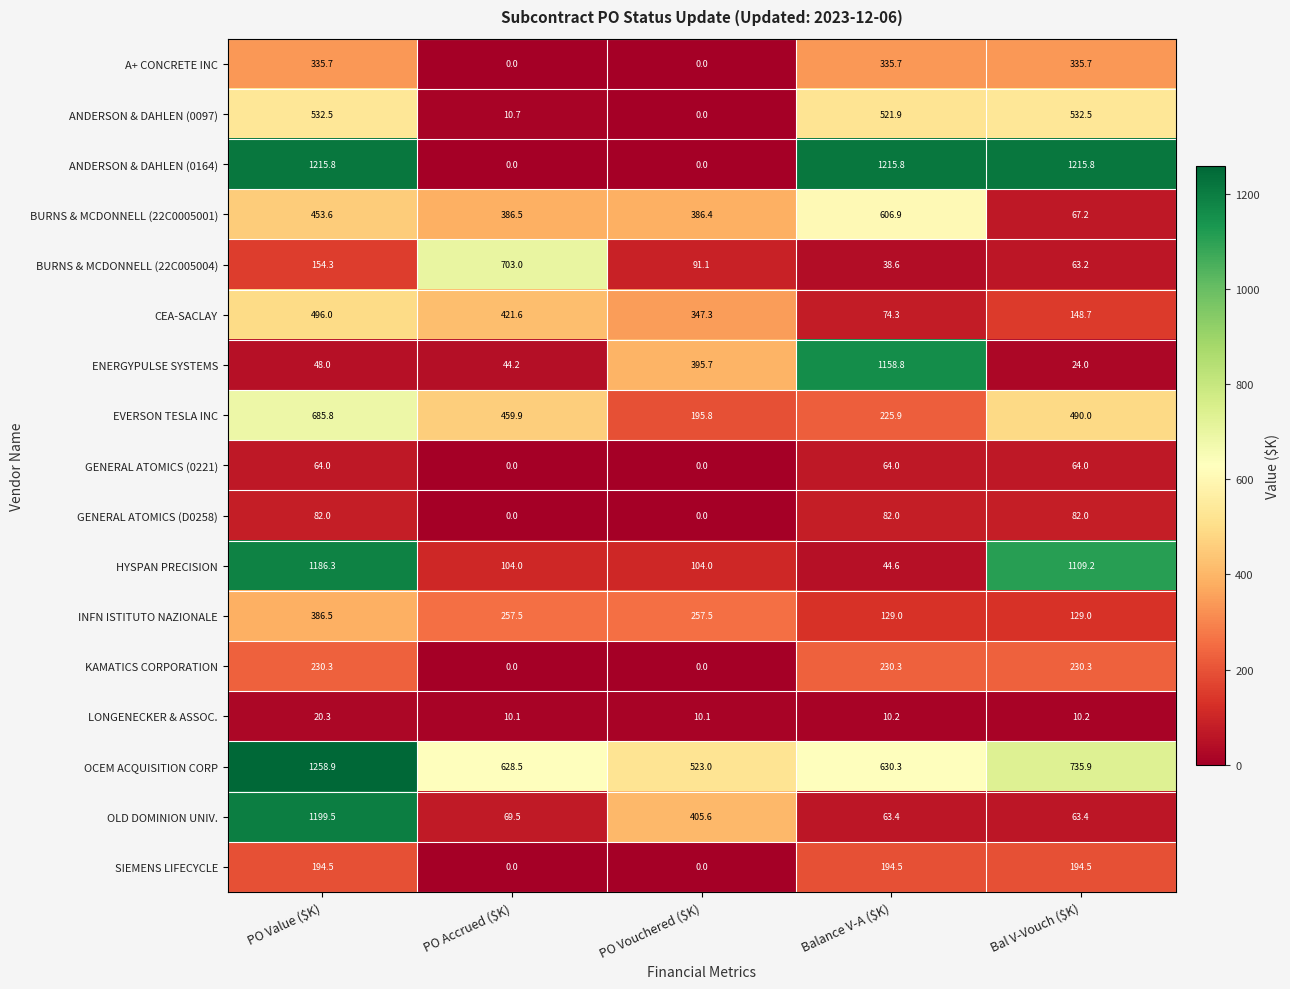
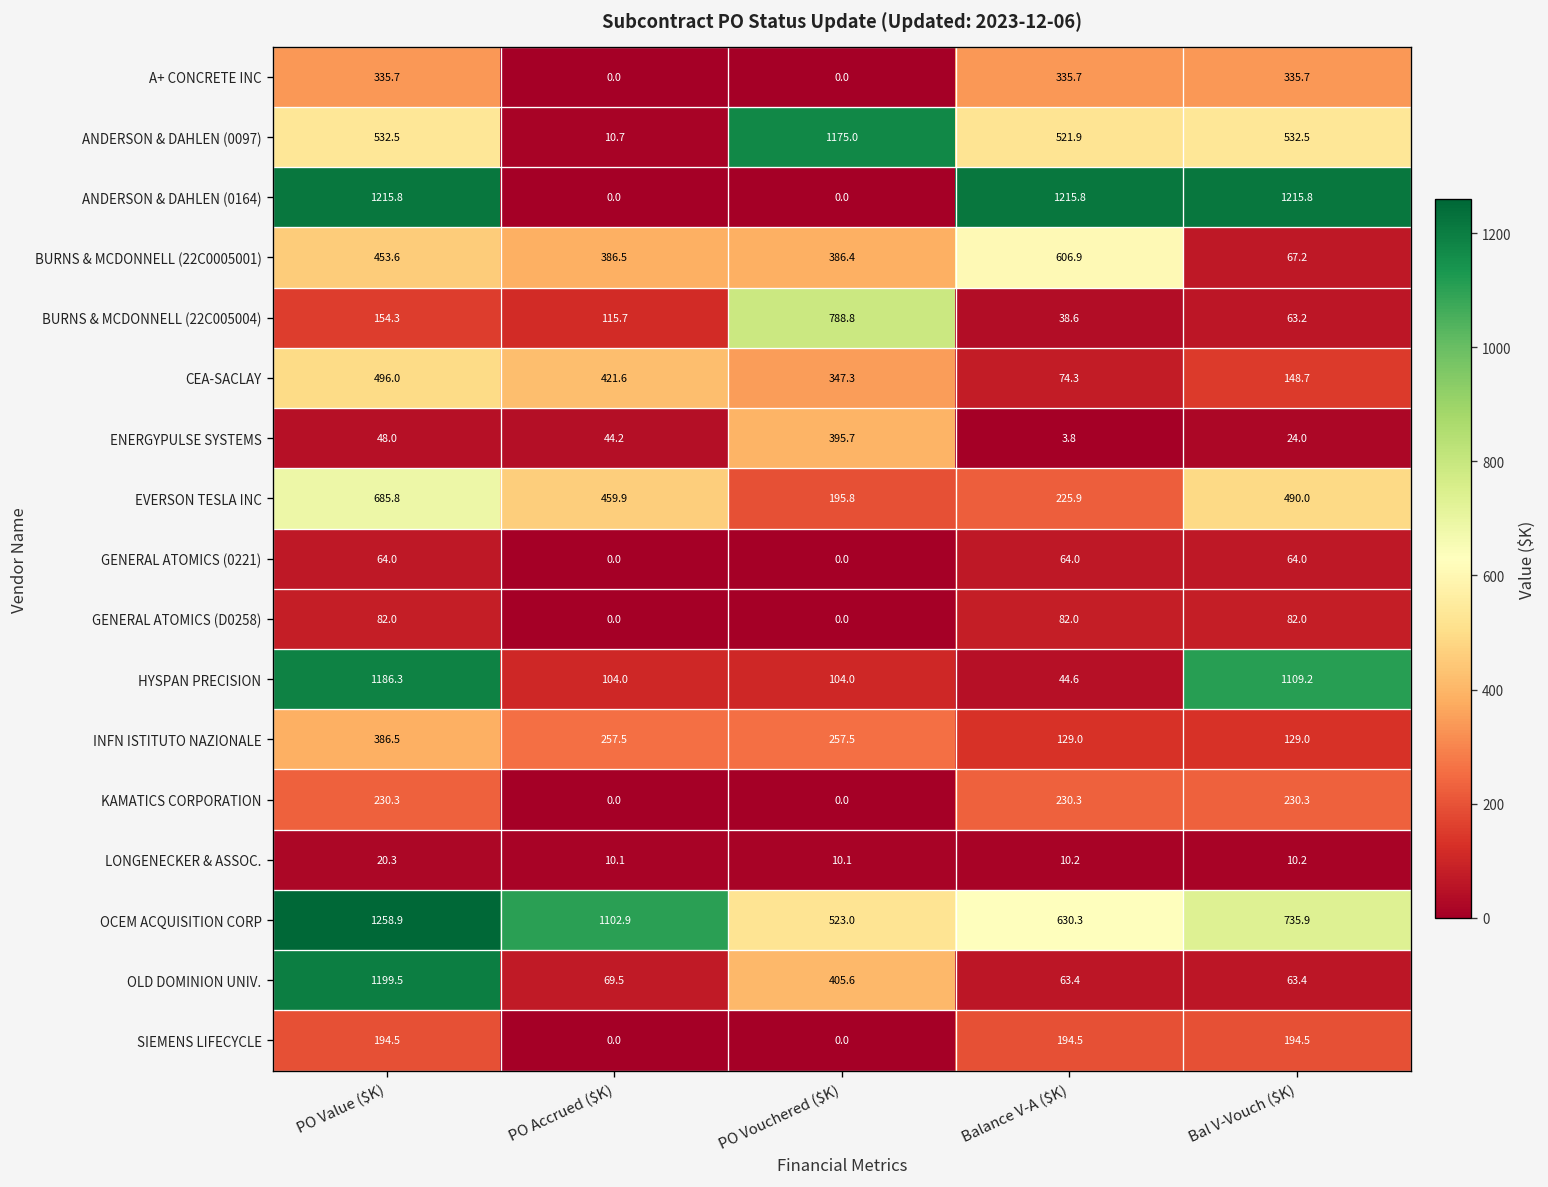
ANDERSON & DAHLEN (0097), PO Vouchered ($K): 0.0 -> 1175.0
BURNS & MCDONNELL (22C005004), PO Accrued ($K): 703.0 -> 115.7
BURNS & MCDONNELL (22C005004), PO Vouchered ($K): 91.1 -> 788.8
ENERGYPULSE SYSTEMS, Balance V-A ($K): 1158.8 -> 3.8
OCEM ACQUISITION CORP, PO Accrued ($K): 628.5 -> 1102.9
